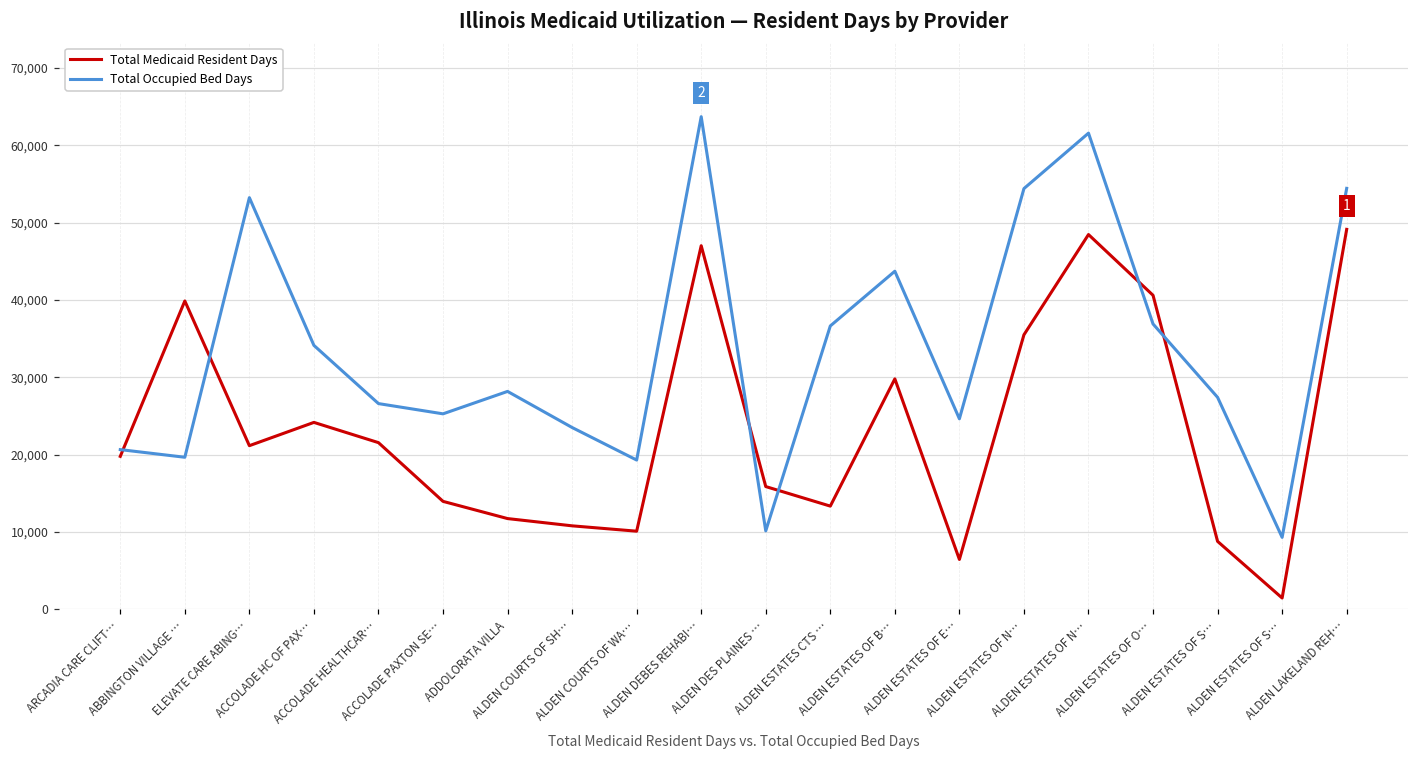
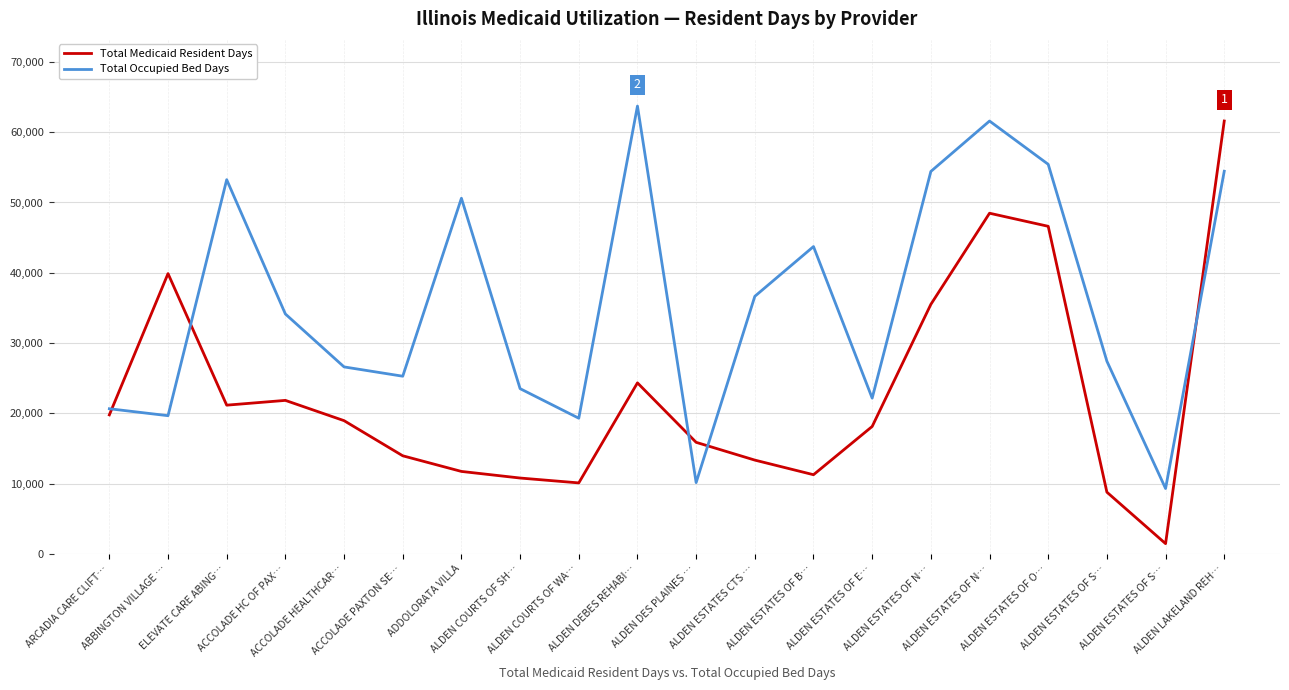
Total Medicaid Resident Days, ACCOLADE HC OF PAX…: 24,000 -> 22,000
Total Medicaid Resident Days, ACCOLADE HEALTHCAR…: 22,000 -> 19,000
Total Occupied Bed Days, ADDOLORATA VILLA: 28,000 -> 51,000
Total Medicaid Resident Days, ALDEN DEBES REHABI…: 47,000 -> 24,000
Total Medicaid Resident Days, ALDEN ESTATES OF B…: 30,000 -> 11,000
Total Medicaid Resident Days, ALDEN ESTATES OF E…: 6,000 -> 18,000
Total Occupied Bed Days, ALDEN ESTATES OF E…: 25,000 -> 22,000
Total Medicaid Resident Days, ALDEN ESTATES OF O…: 41,000 -> 47,000
Total Occupied Bed Days, ALDEN ESTATES OF O…: 37,000 -> 55,000
Total Medicaid Resident Days, ALDEN LAKELAND REH…: 49,000 -> 62,000
